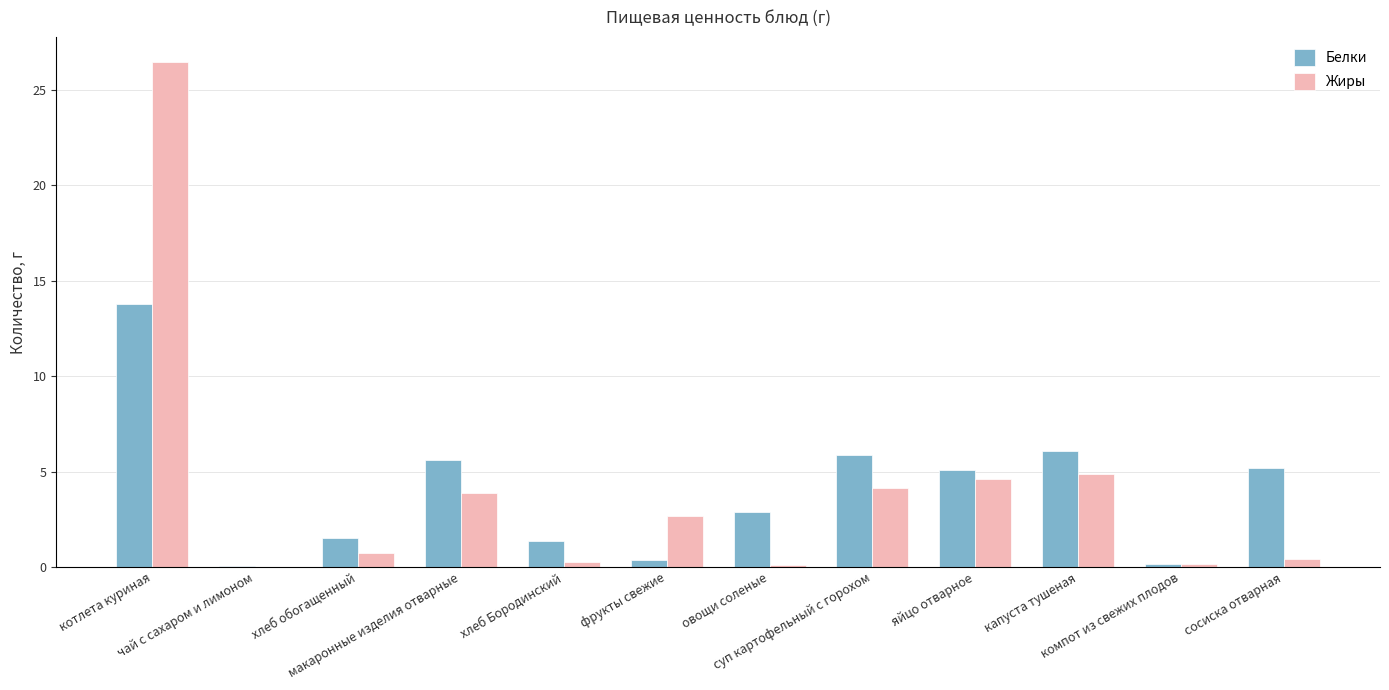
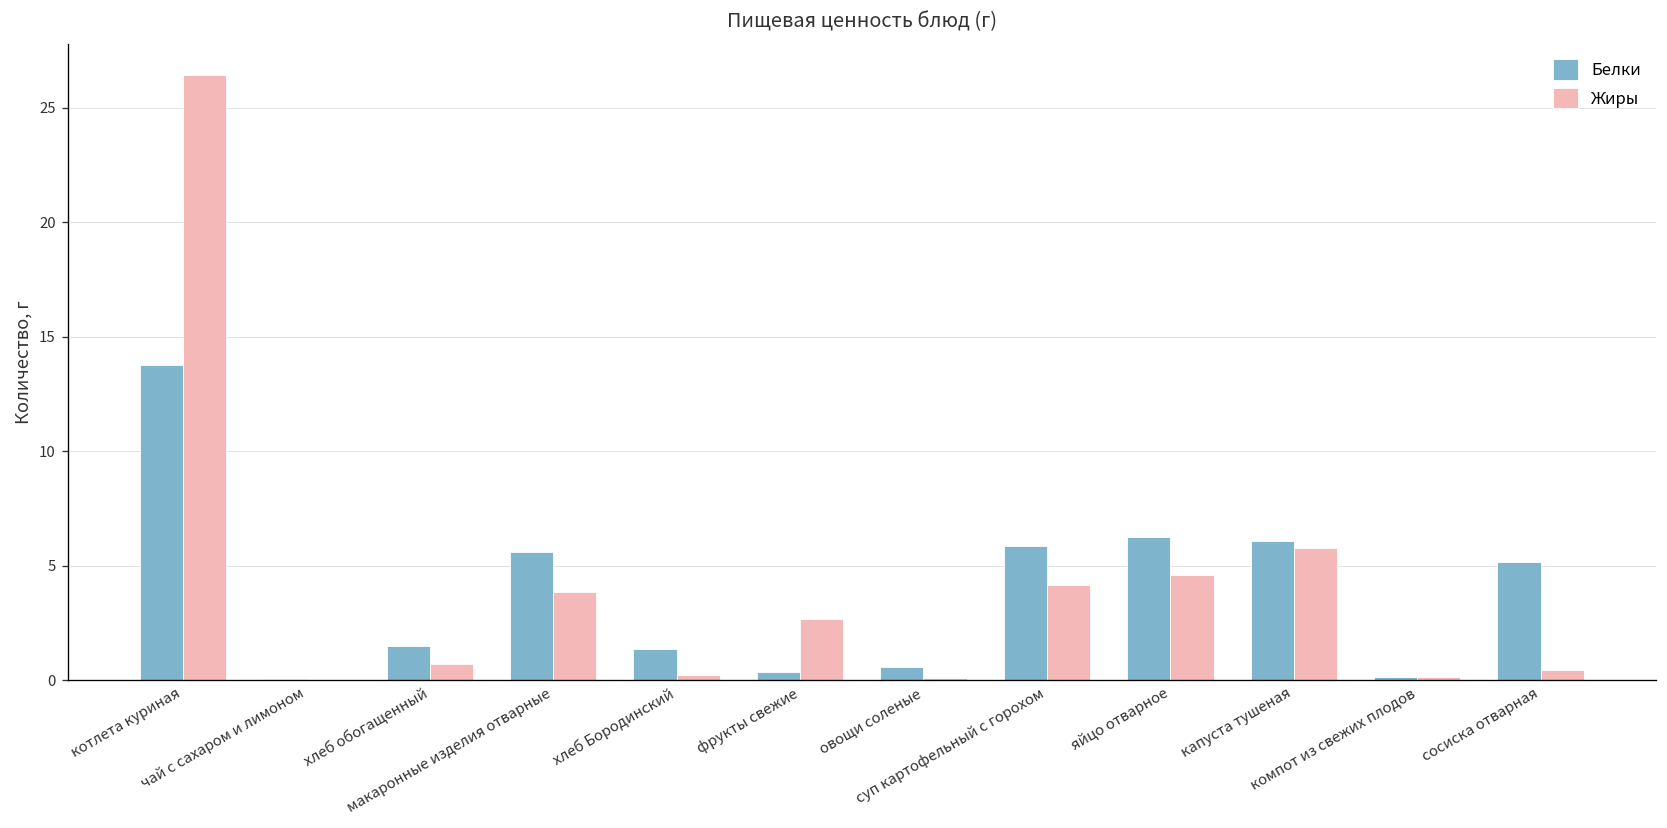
Белки, овощи соленые: 2.9 -> 0.6
Белки, яйцо отварное: 5.1 -> 6.3
Жиры, капуста тушеная: 4.9 -> 5.8
